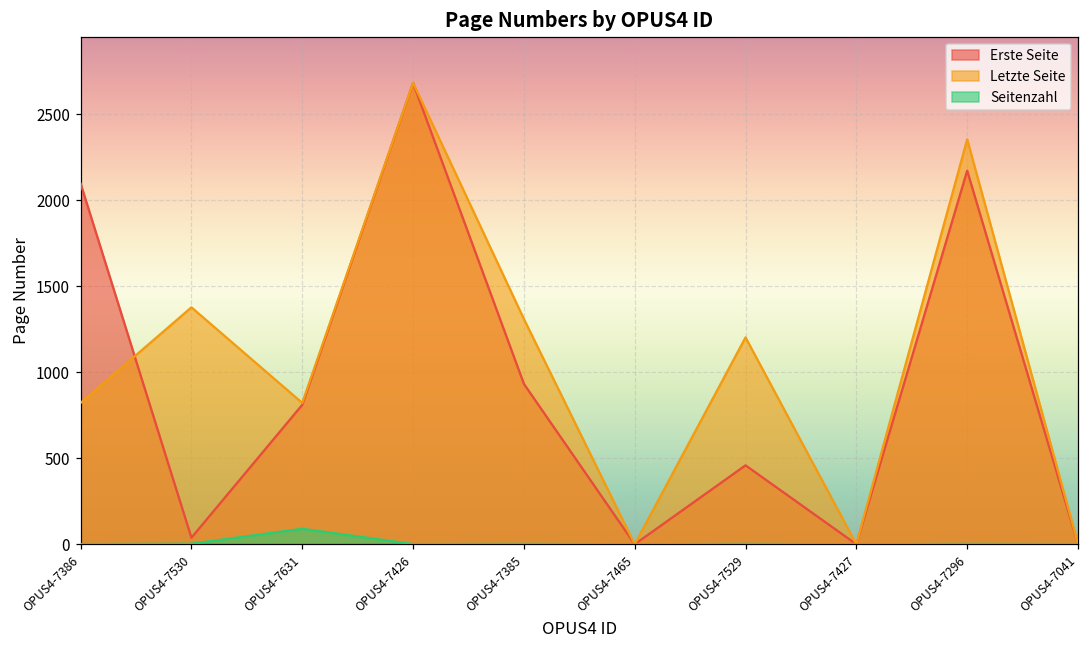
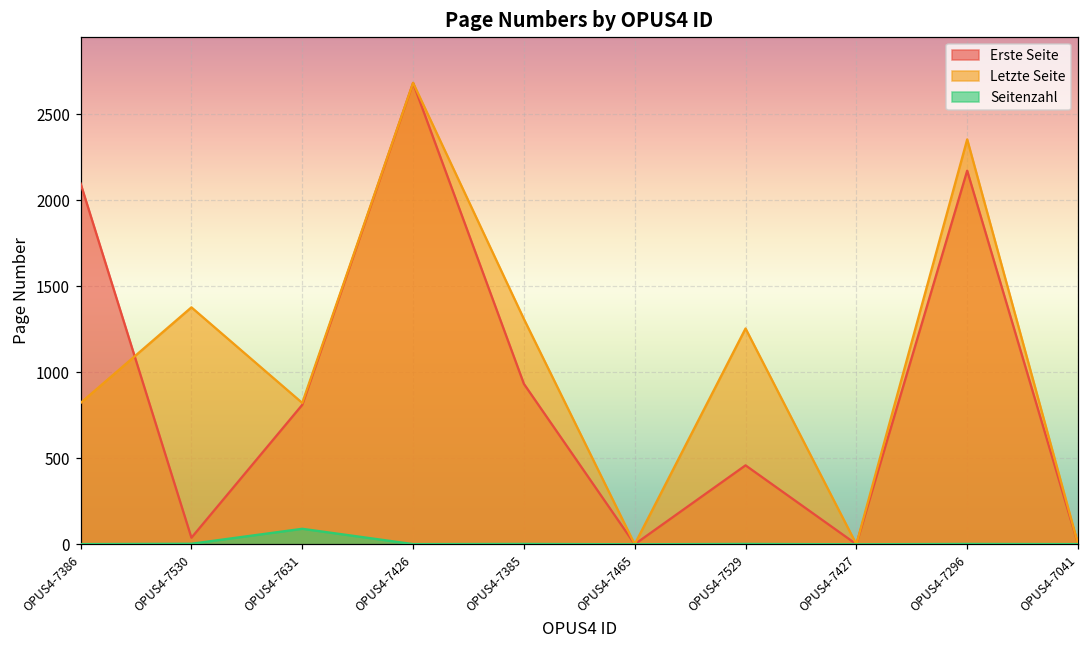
Letzte Seite, OPUS4-7529: 1200 -> 1260
